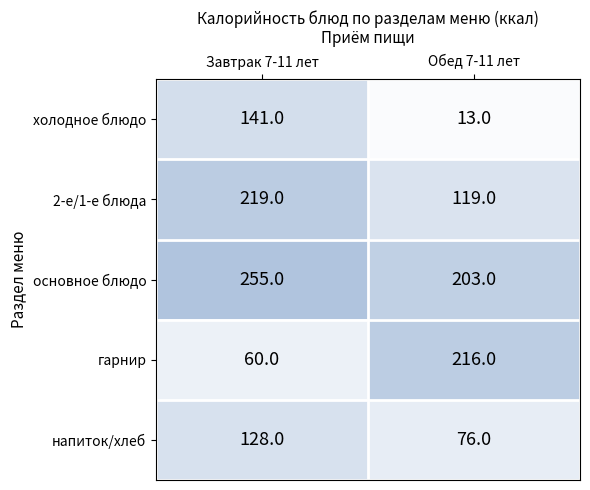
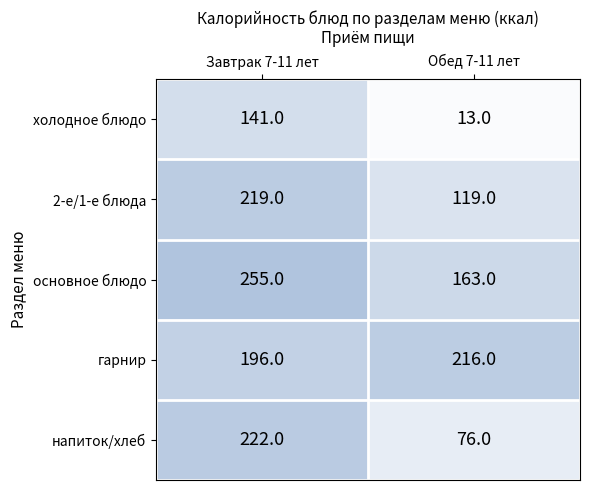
основное блюдо, Обед 7-11 лет: 203.0 -> 163.0
гарнир, Завтрак 7-11 лет: 60.0 -> 196.0
напиток/хлеб, Завтрак 7-11 лет: 128.0 -> 222.0
